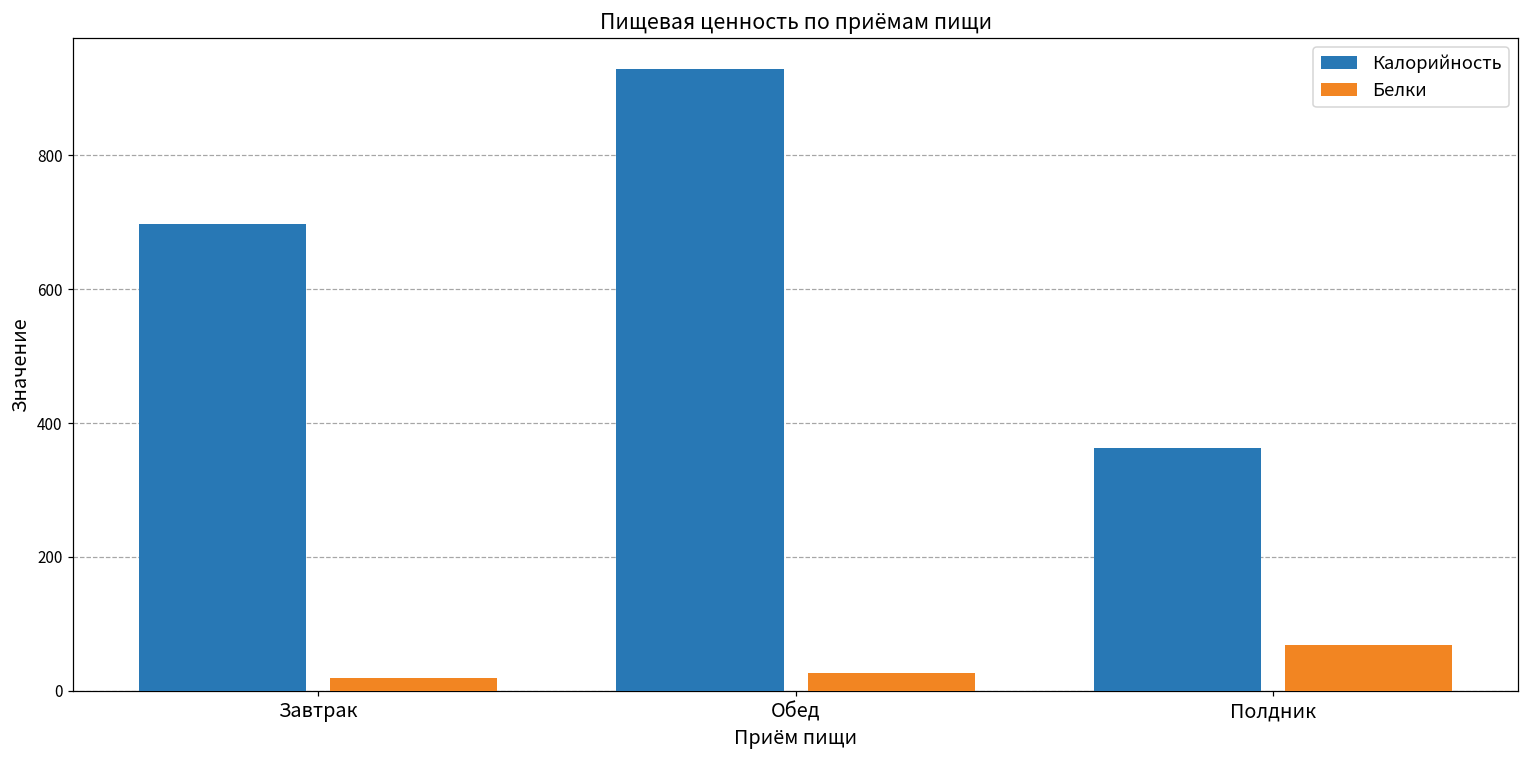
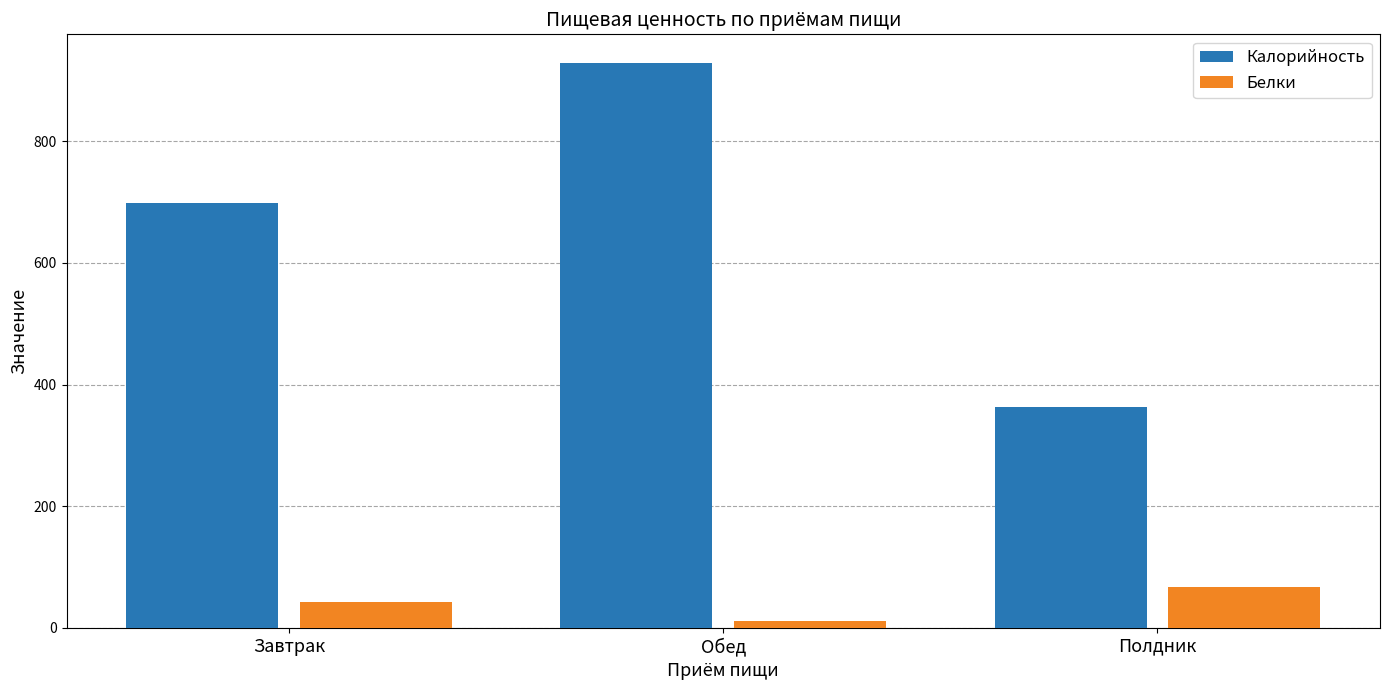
Белки, Завтрак: 20 -> 40
Белки, Обед: 30 -> 10
